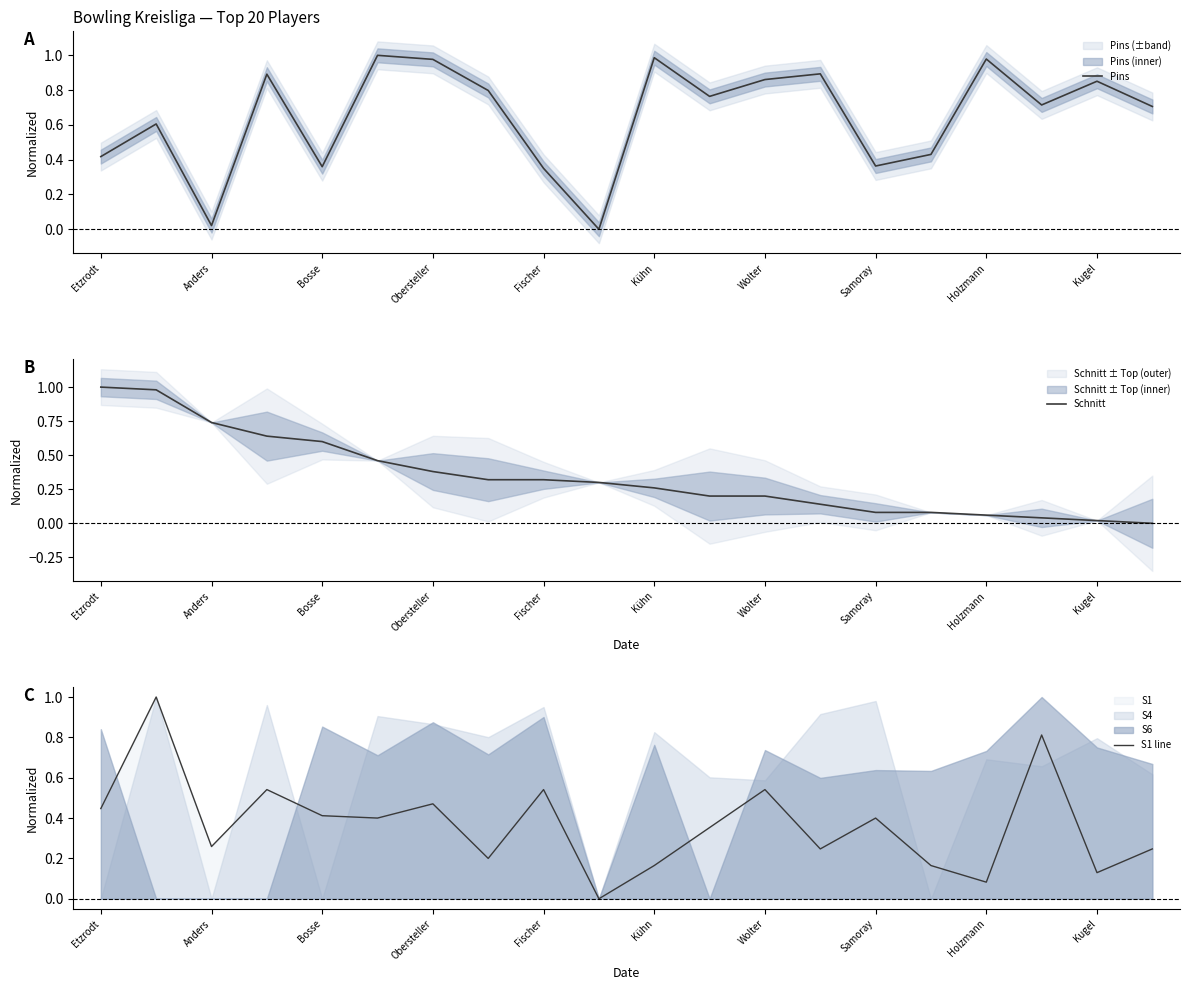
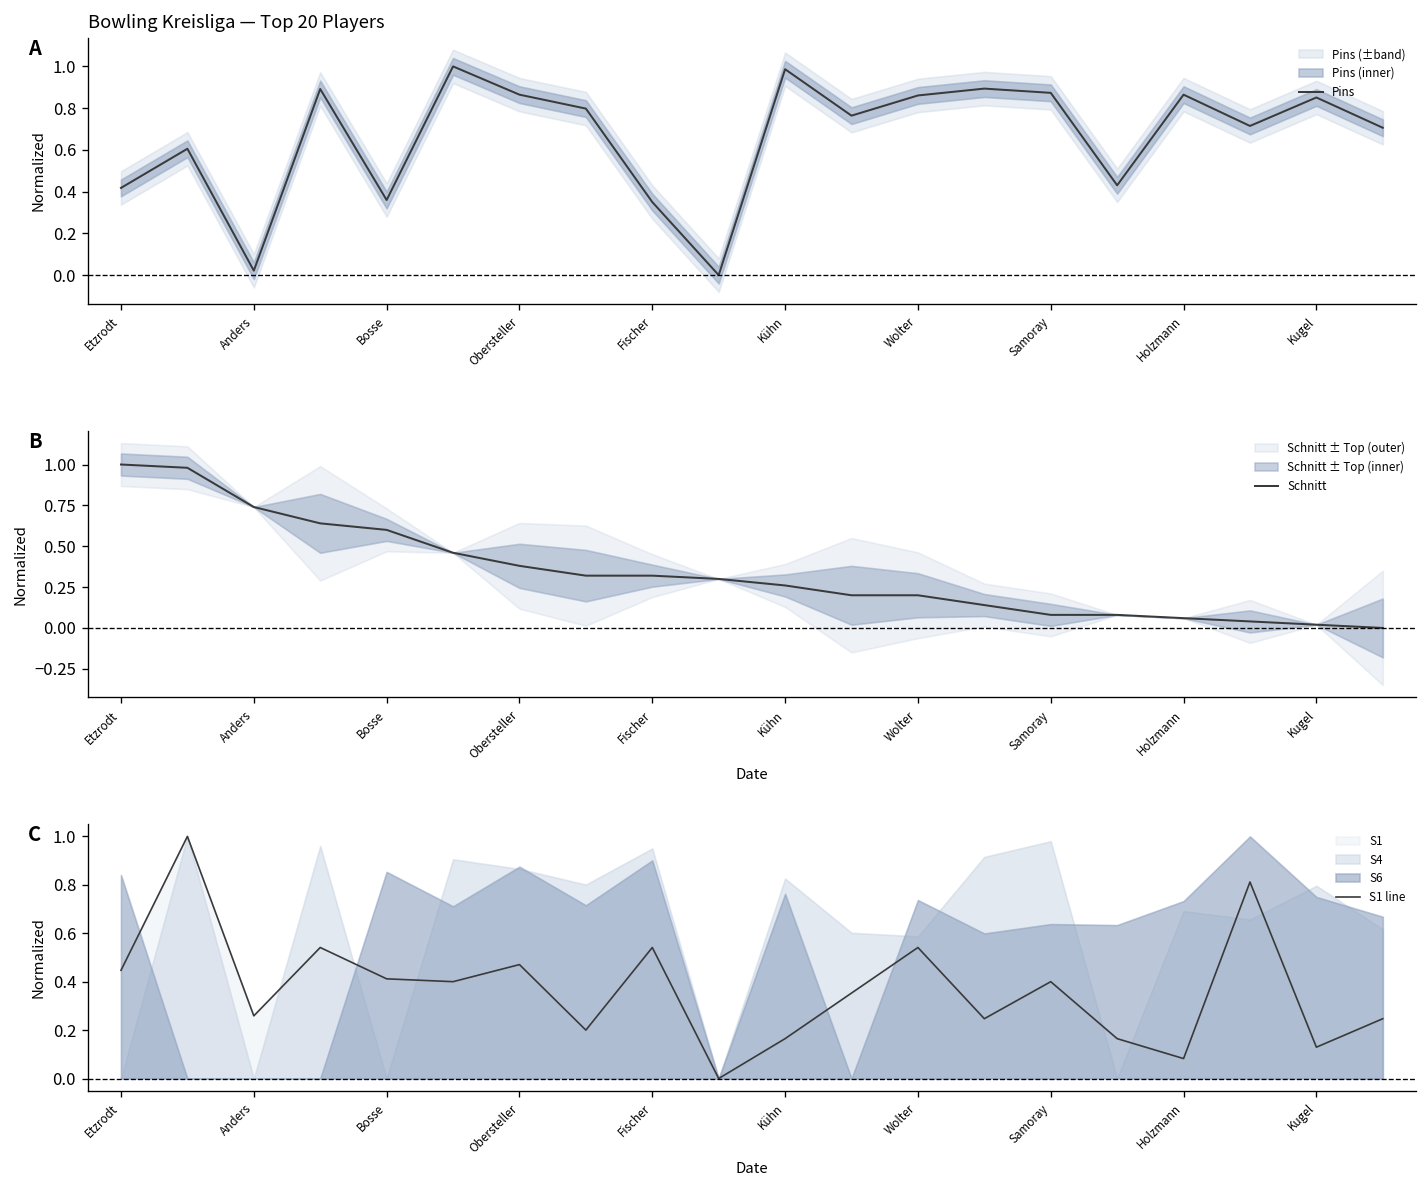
Bowling Kreisliga — Top 20 Players, Pins, Obersteller: 0.98 -> 0.86
Bowling Kreisliga — Top 20 Players, Pins, Samoray: 0.36 -> 0.87
Bowling Kreisliga — Top 20 Players, Pins, Holzmann: 0.98 -> 0.86
